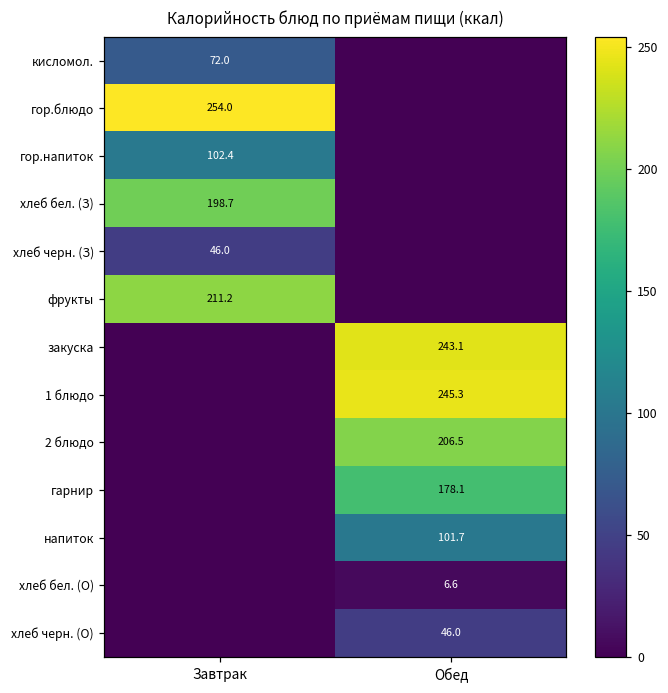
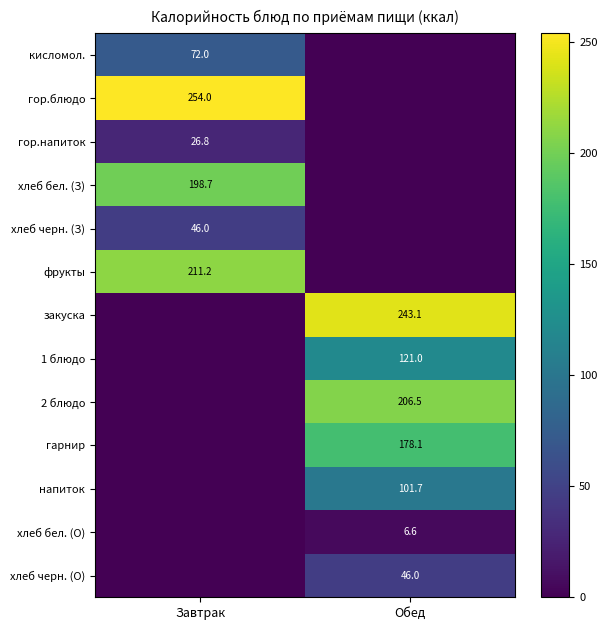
гор.напиток, Завтрак: 102.4 -> 26.8
1 блюдо, Обед: 245.3 -> 121.0
